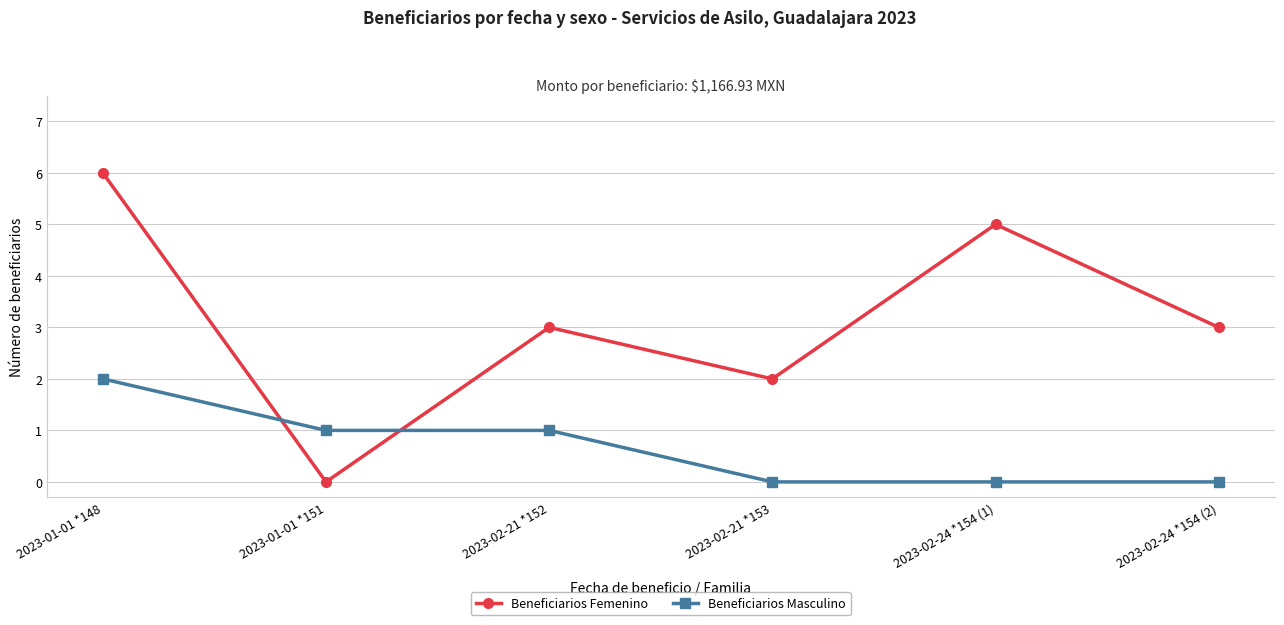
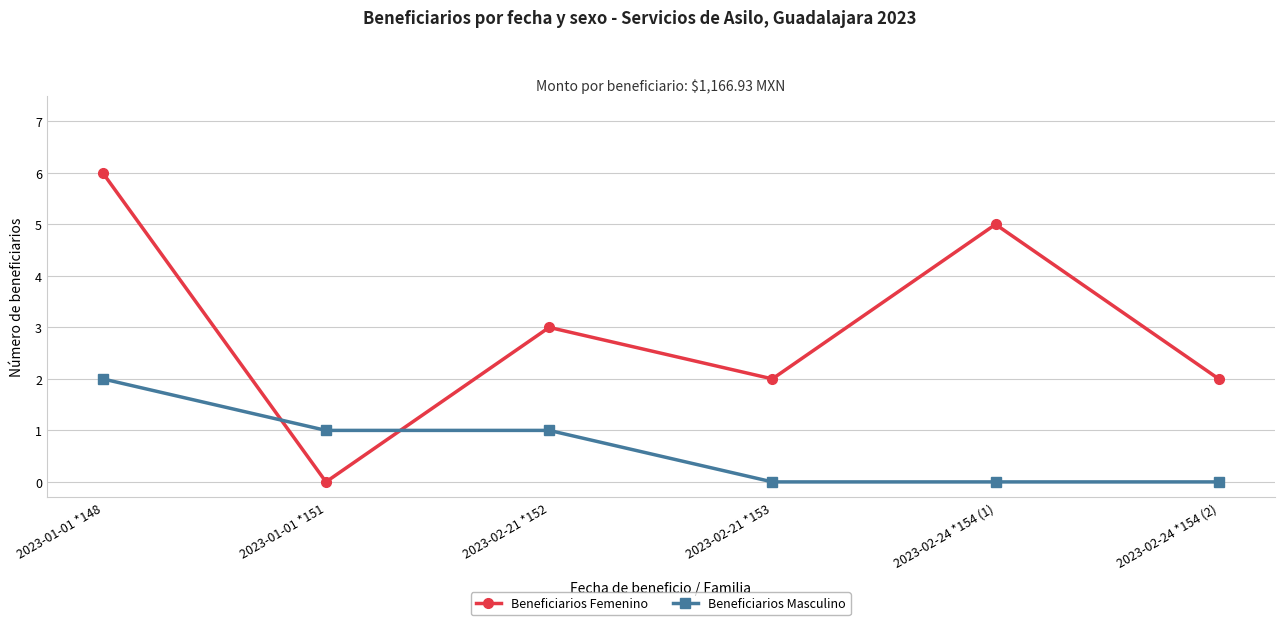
Beneficiarios Femenino, 2023-02-24 *154 (2): 3 -> 2
